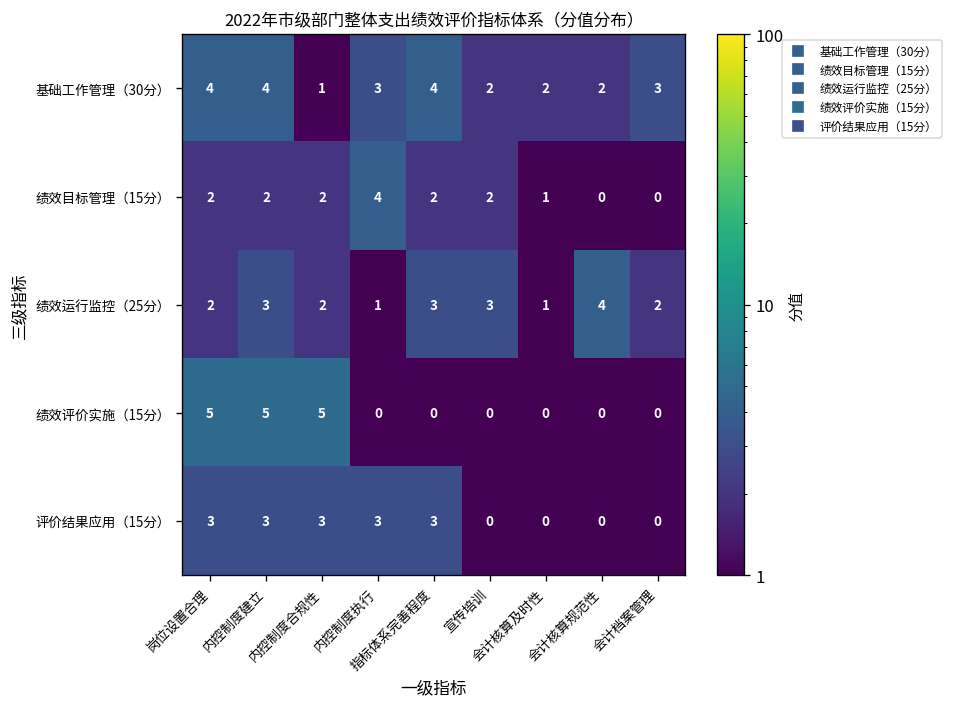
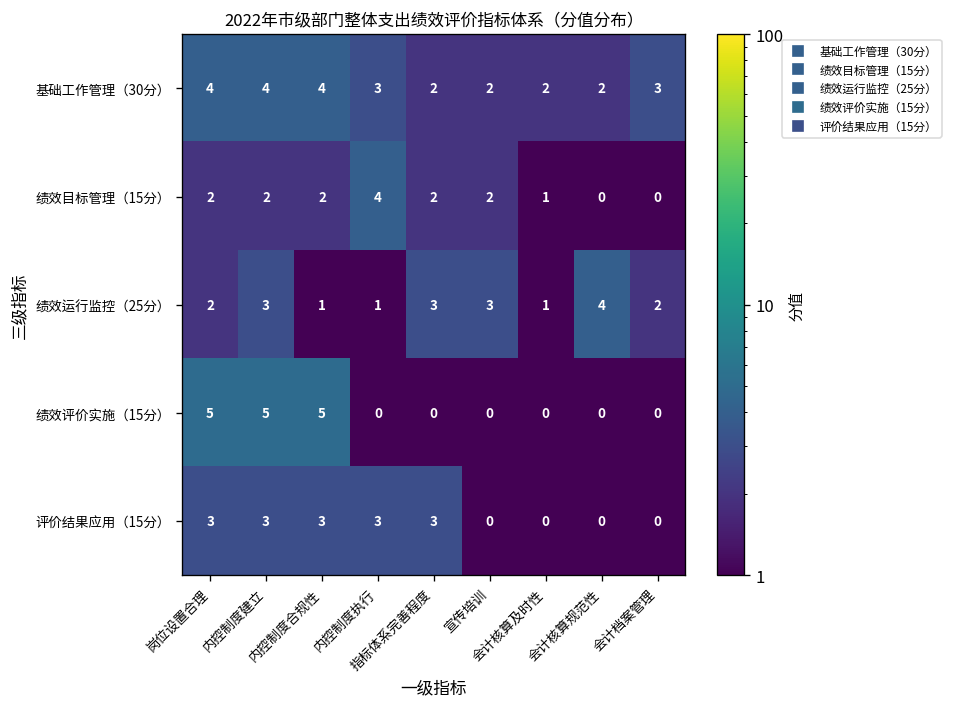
基础工作管理（30分）, 内控制度合规性: 1 -> 4
基础工作管理（30分）, 指标体系完善程度: 4 -> 2
绩效运行监控（25分）, 内控制度合规性: 2 -> 1
